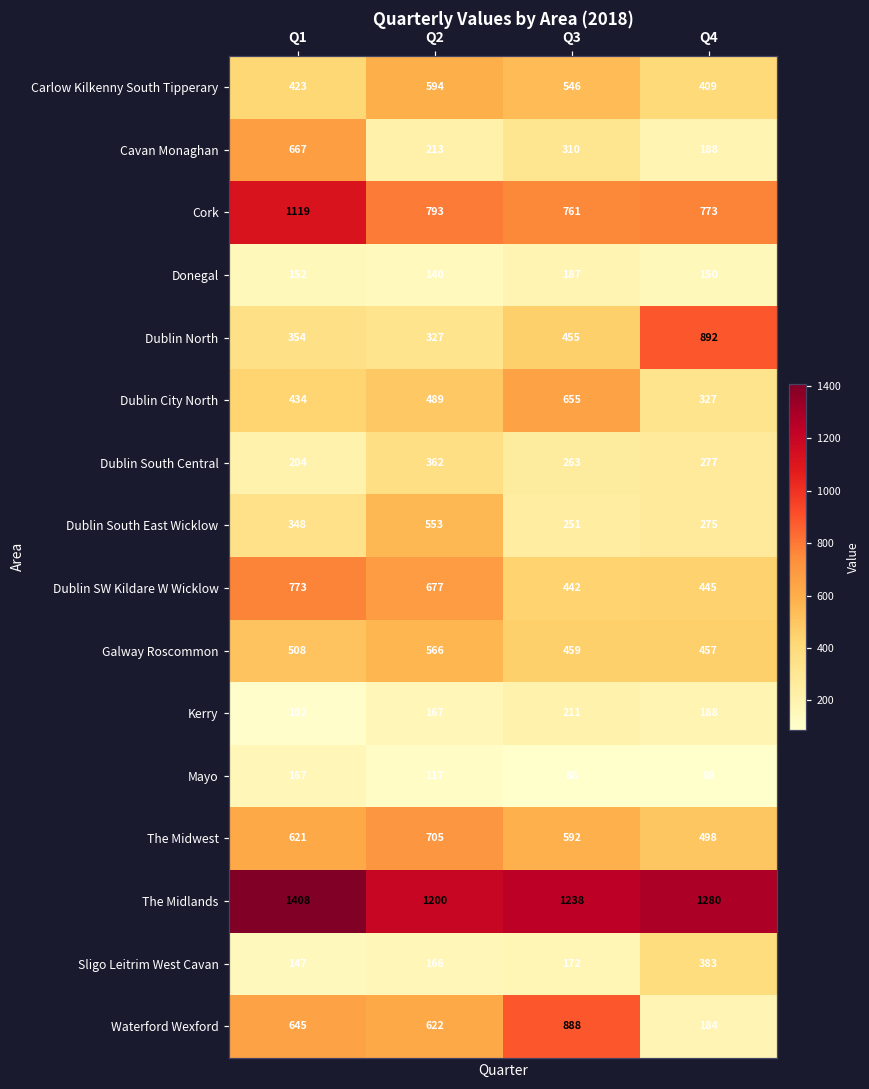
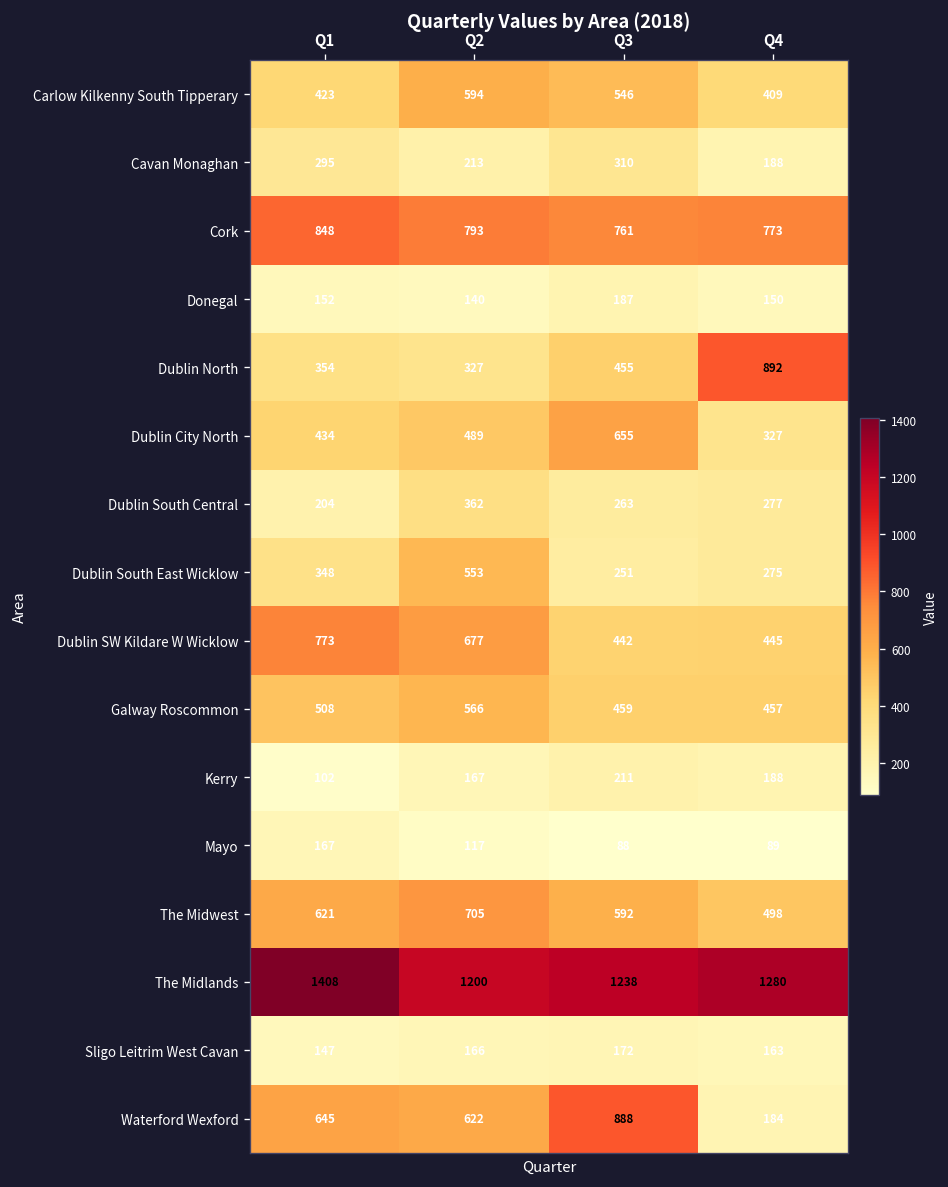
Cavan Monaghan, Q1: 667 -> 295
Cork, Q1: 1119 -> 848
Sligo Leitrim West Cavan, Q4: 383 -> 163
